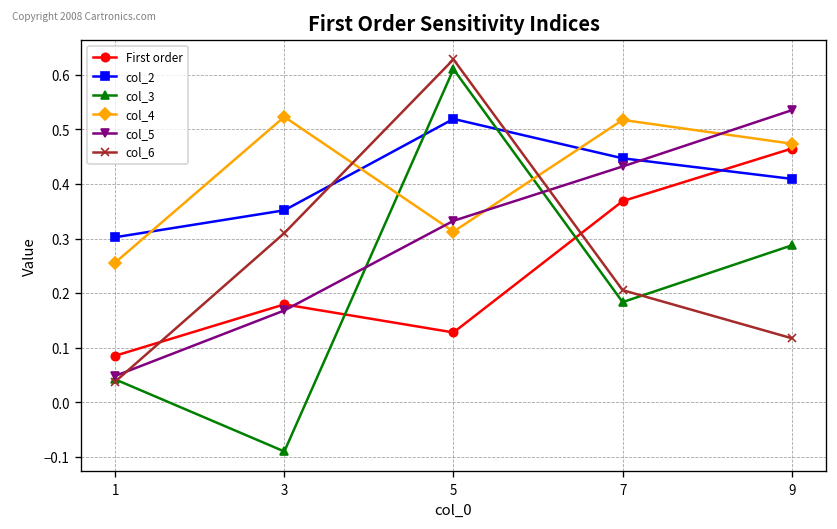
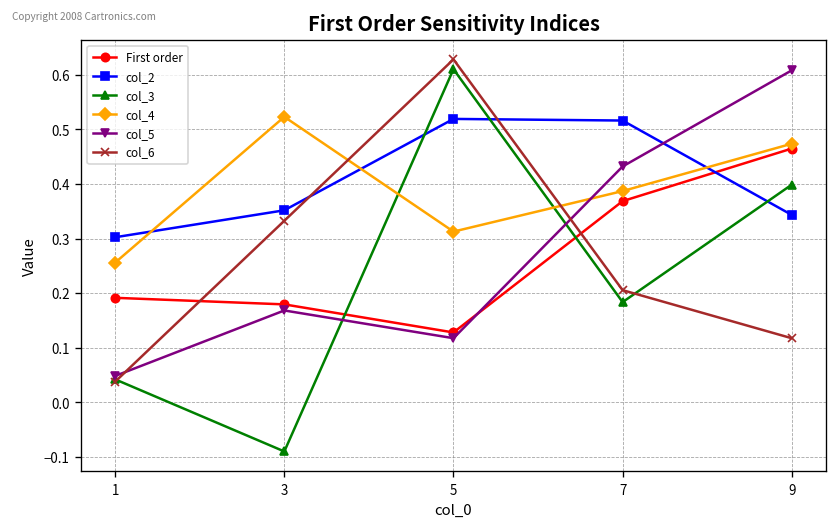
First order, 1: 0.09 -> 0.19
col_6, 3: 0.31 -> 0.33
col_5, 5: 0.33 -> 0.12
col_2, 7: 0.45 -> 0.52
col_4, 7: 0.52 -> 0.39
col_2, 9: 0.41 -> 0.34
col_3, 9: 0.29 -> 0.40
col_5, 9: 0.54 -> 0.61
